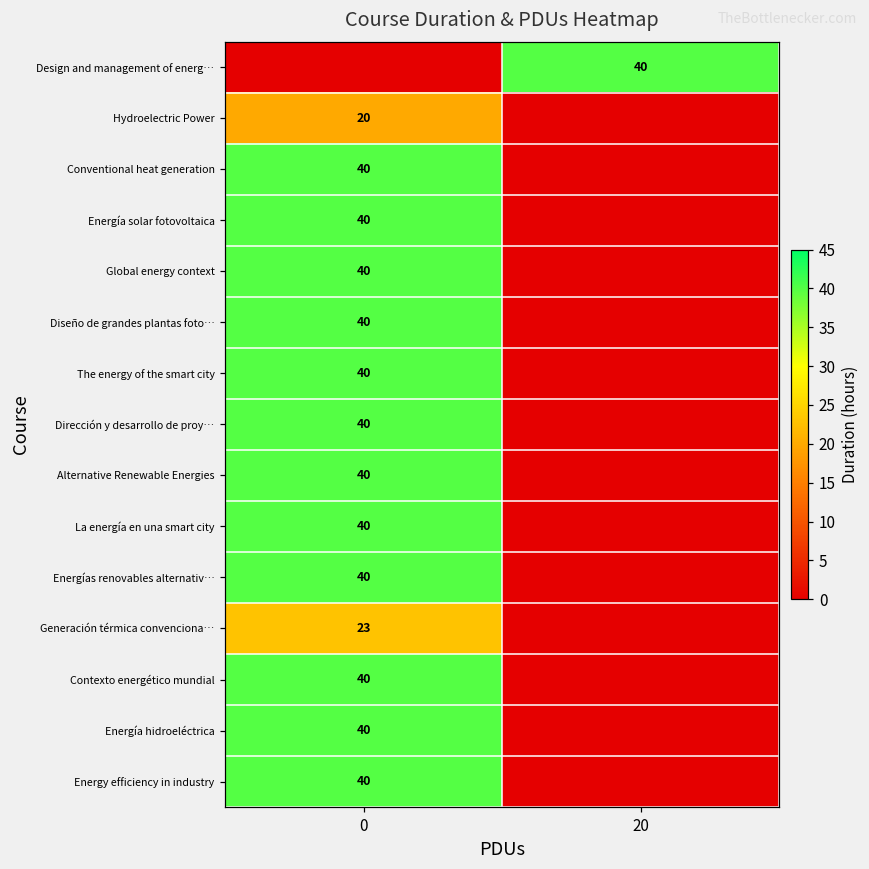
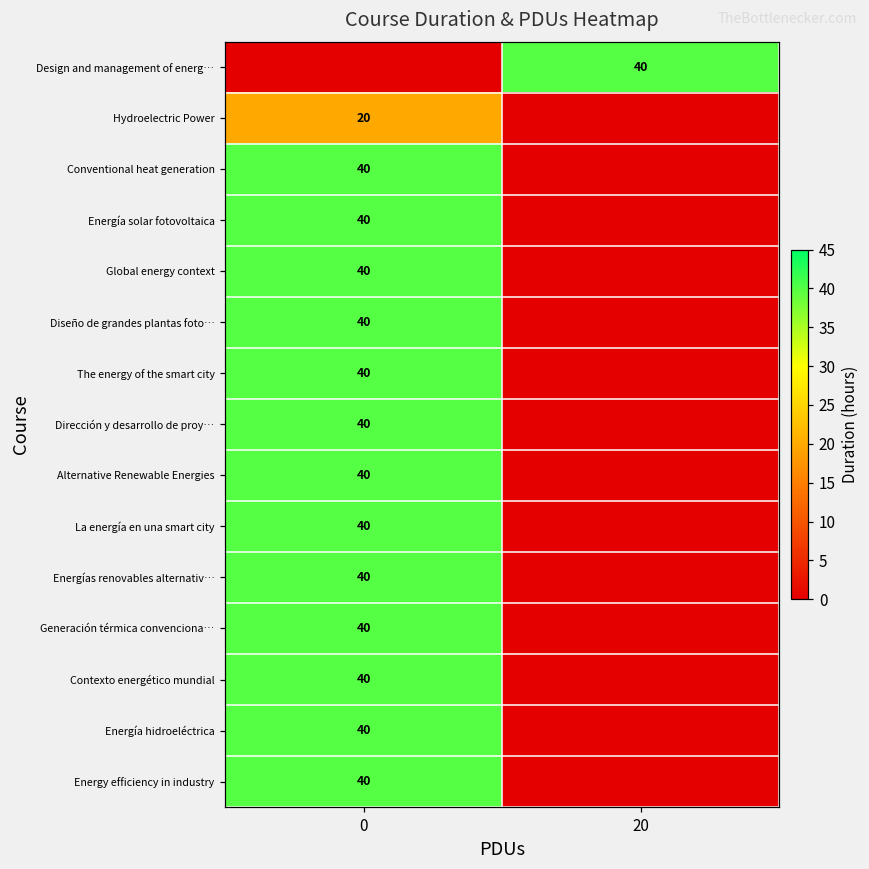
Generación térmica convenciona…, 0: 23 -> 40
